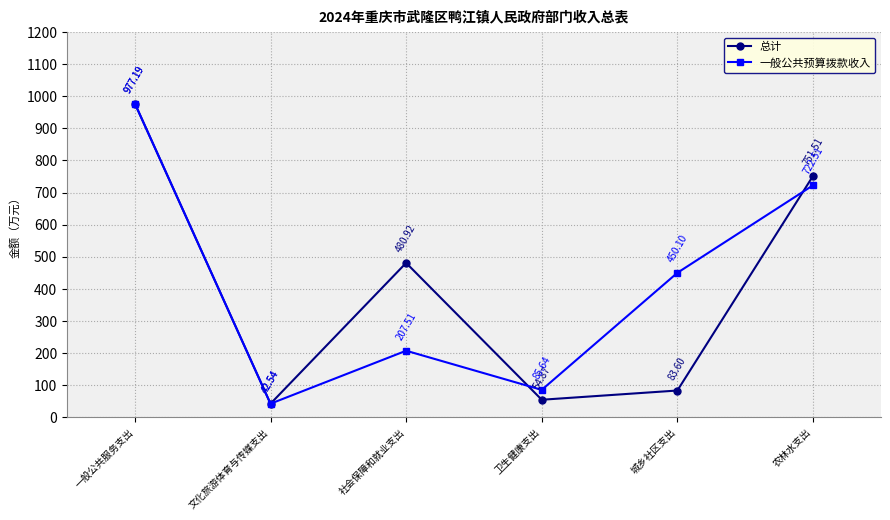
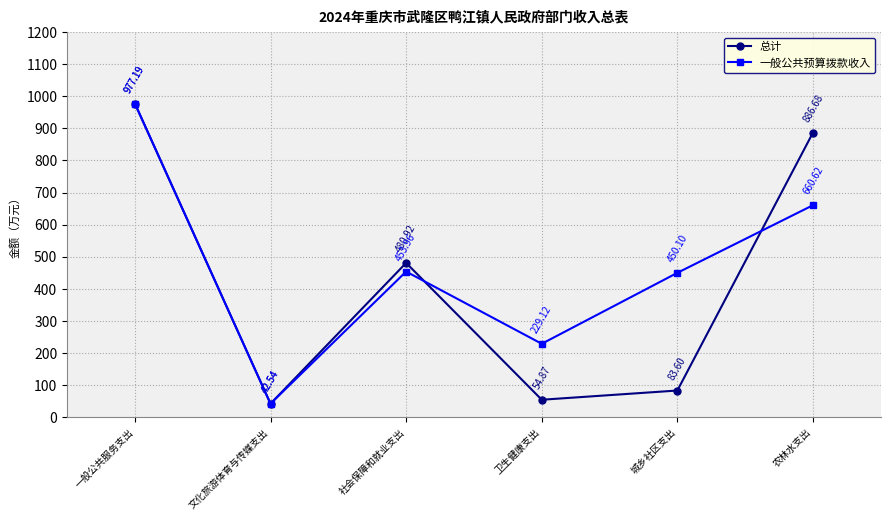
一般公共预算拨款收入, 社会保障和就业支出: 207.51 -> 453.96
一般公共预算拨款收入, 卫生健康支出: 85.64 -> 229.12
总计, 农林水支出: 751.51 -> 886.68
一般公共预算拨款收入, 农林水支出: 722.51 -> 660.62
